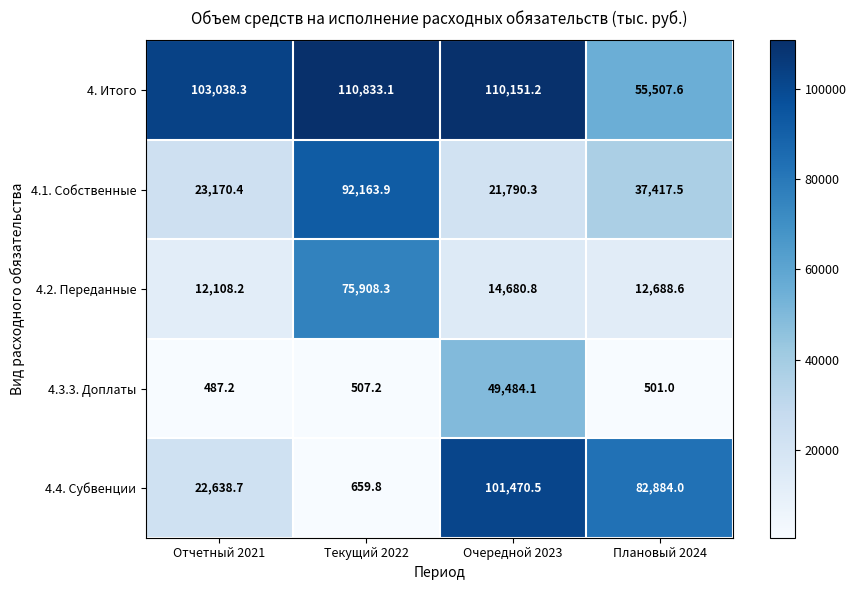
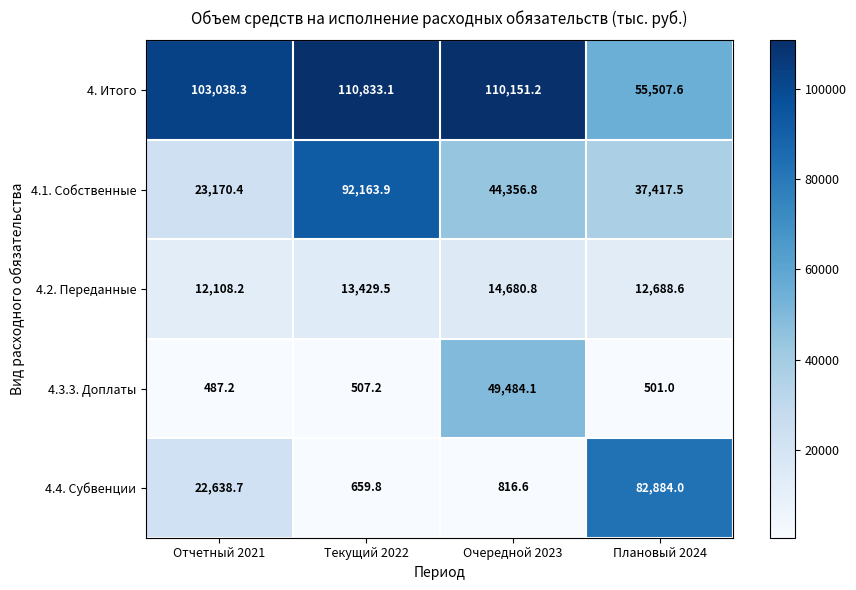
4.1. Собственные, Очередной 2023: 21,790.3 -> 44,356.8
4.2. Переданные, Текущий 2022: 75,908.3 -> 13,429.5
4.4. Субвенции, Очередной 2023: 101,470.5 -> 816.6
